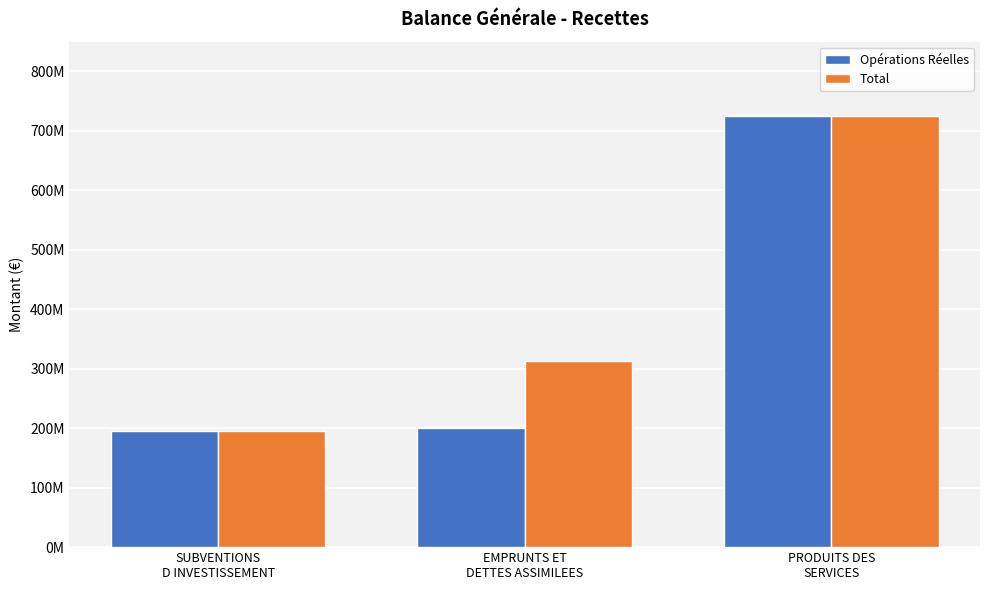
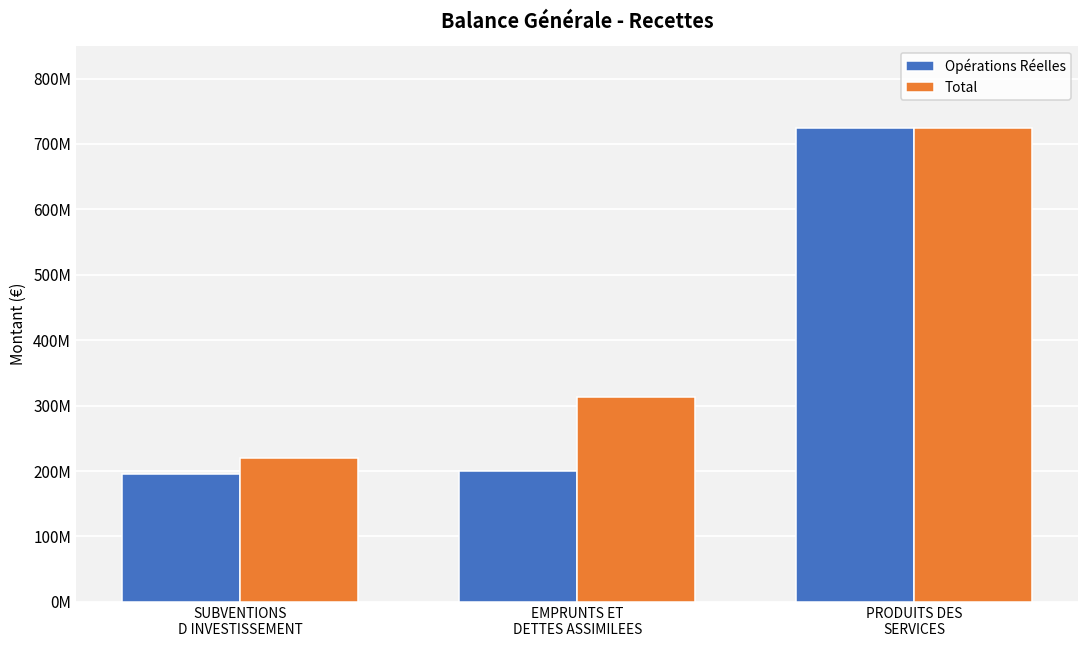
Total, SUBVENTIONS D INVESTISSEMENT: 200000000 -> 220000000
